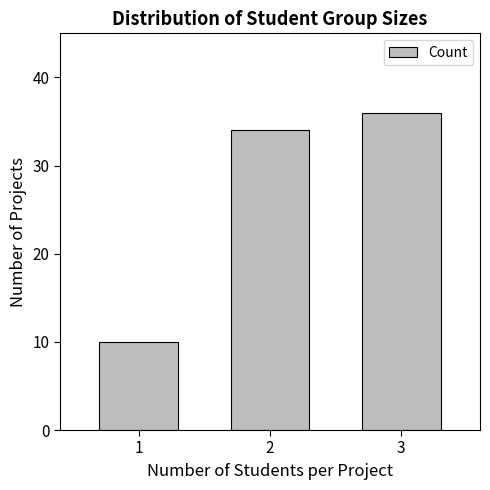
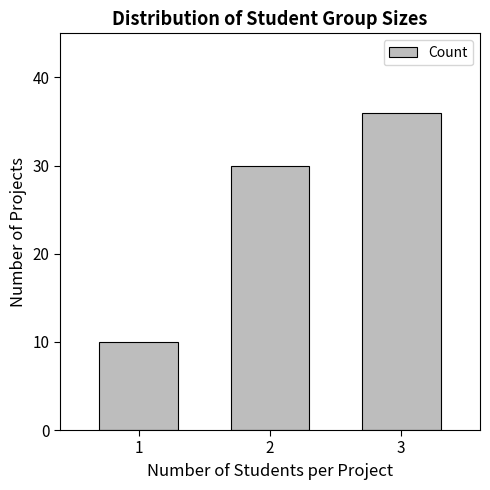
2: 34 -> 30
